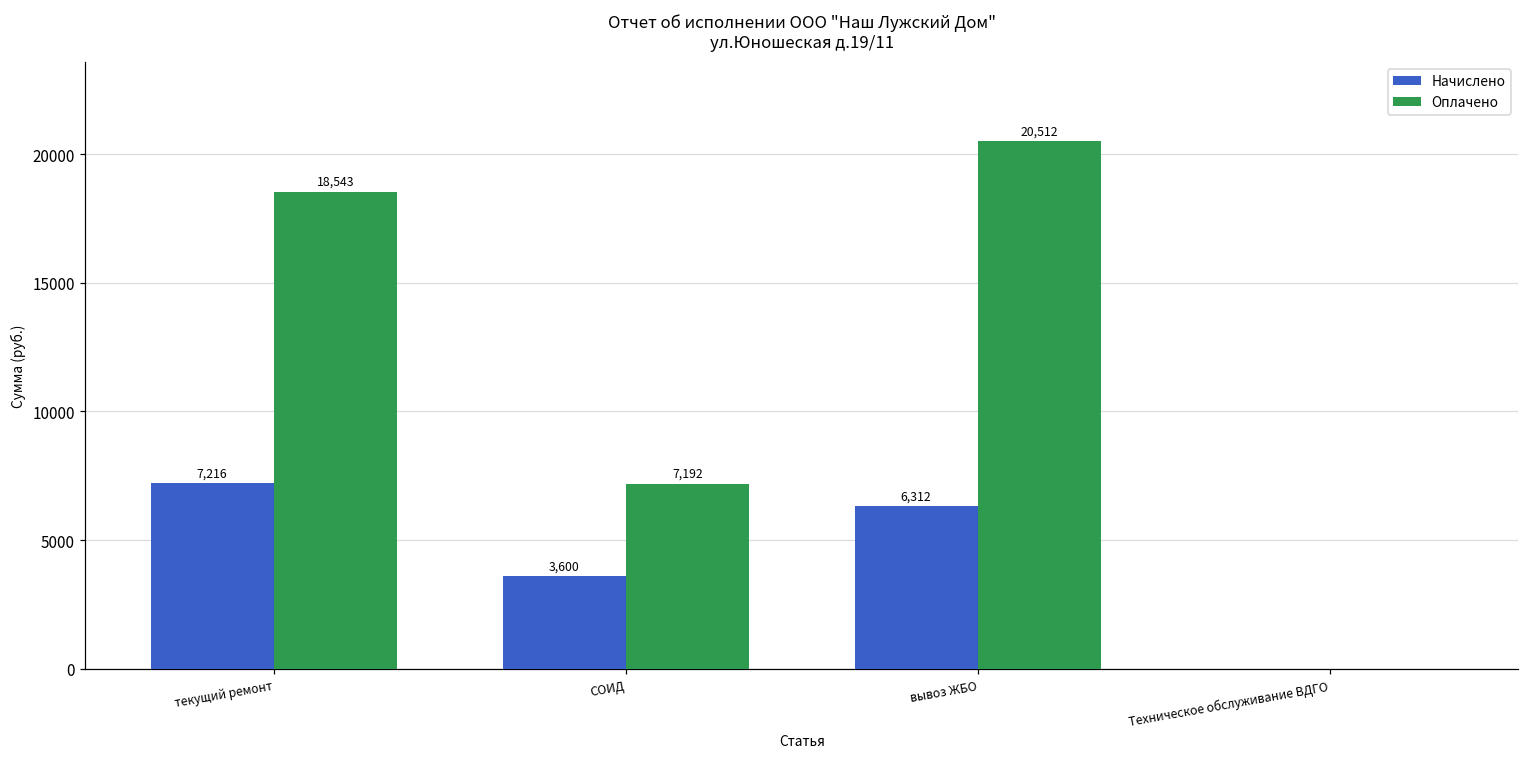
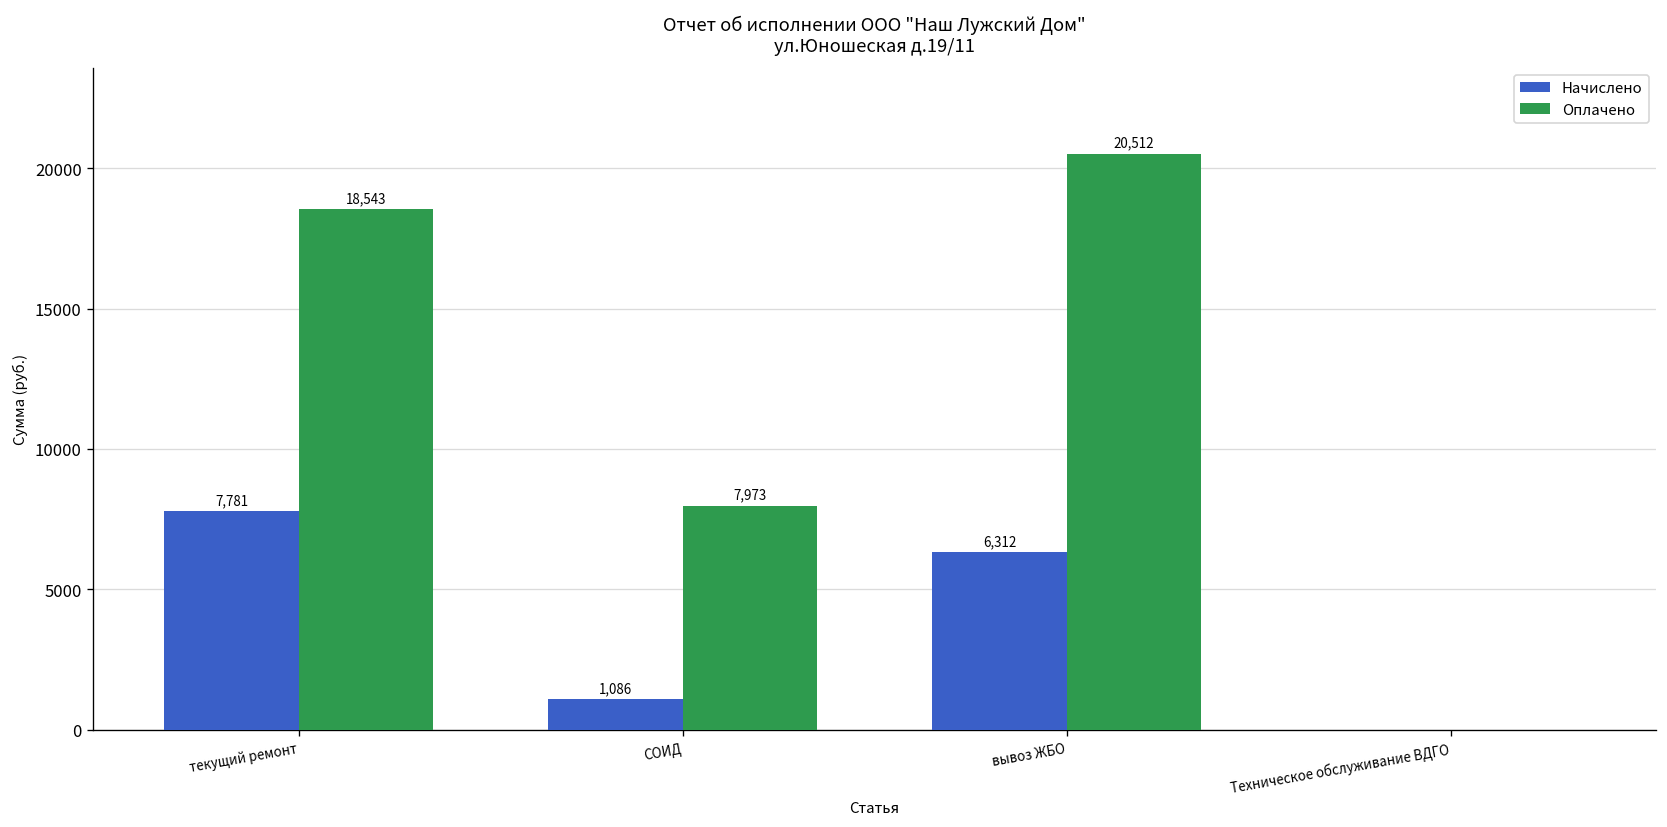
Начислено, текущий ремонт: 7,216 -> 7,781
Начислено, СОИД: 3,600 -> 1,086
Оплачено, СОИД: 7,192 -> 7,973
